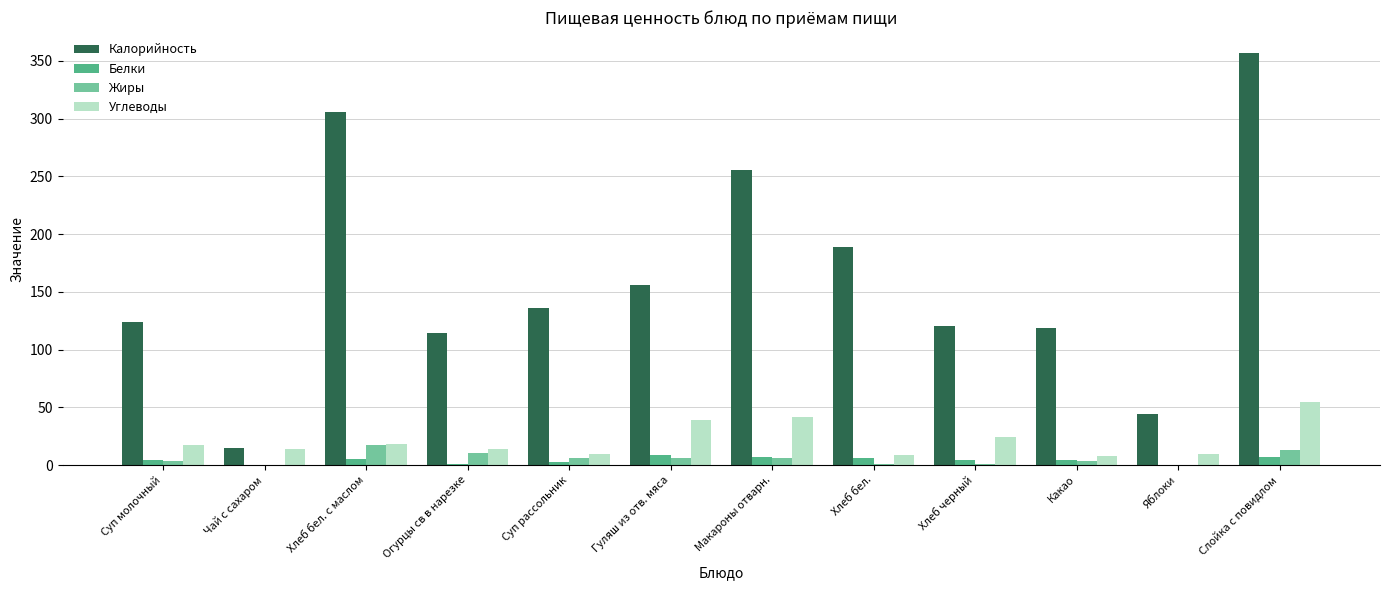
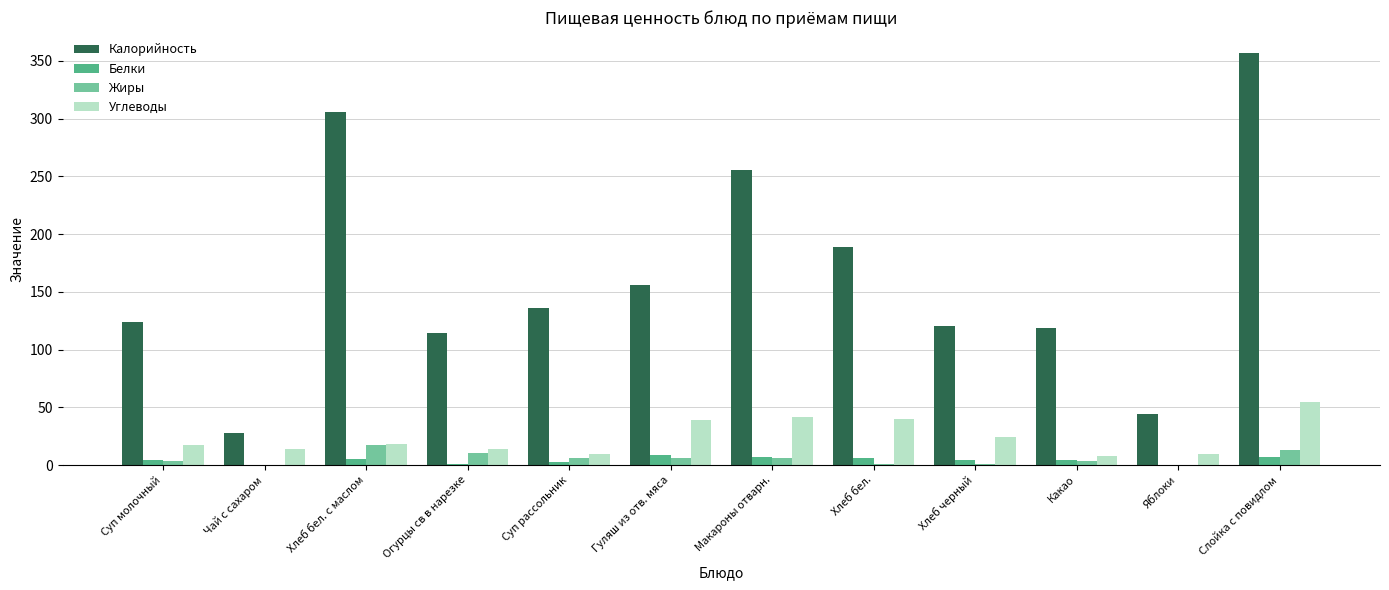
Калорийность, Чай с сахаром: 15 -> 28
Углеводы, Хлеб бел.: 9 -> 40
